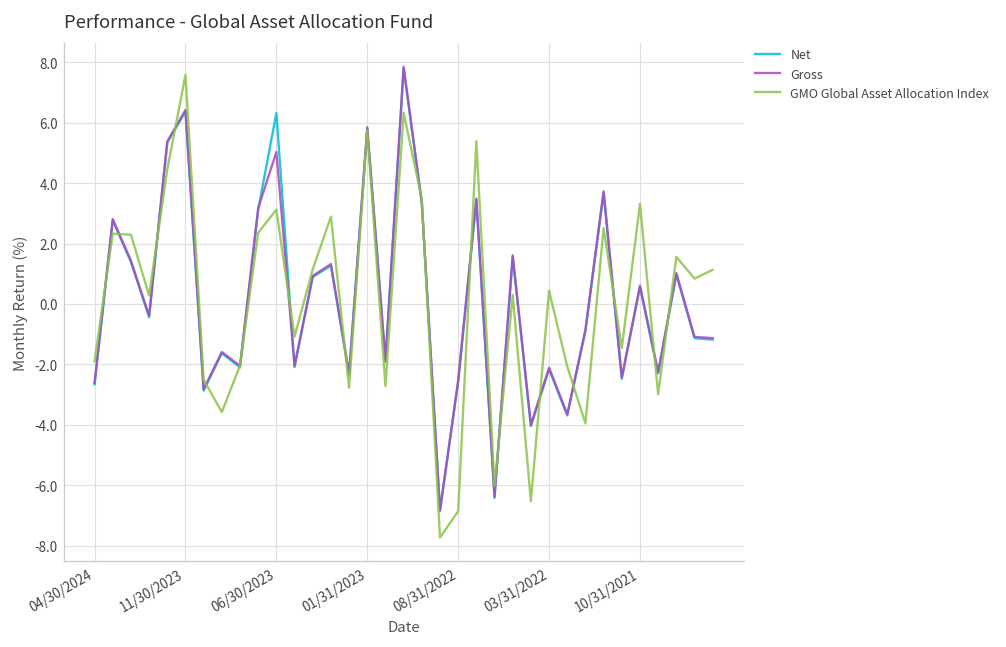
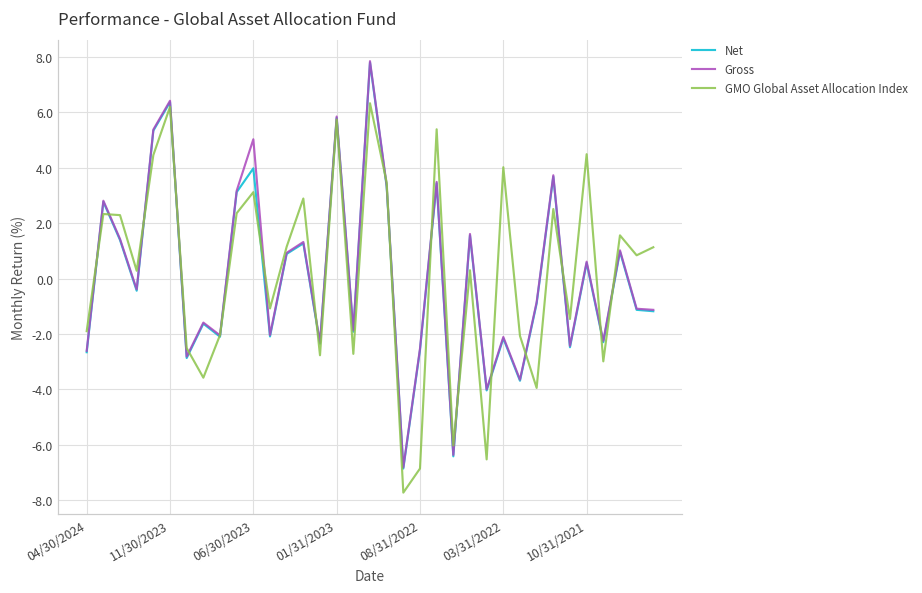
GMO Global Asset Allocation Index, 11/30/2023: 7.6 -> 6.2
Net, 06/30/2023: 6.3 -> 4.0
GMO Global Asset Allocation Index, 03/31/2022: 0.4 -> 4.0
GMO Global Asset Allocation Index, 10/31/2021: 3.3 -> 4.5
